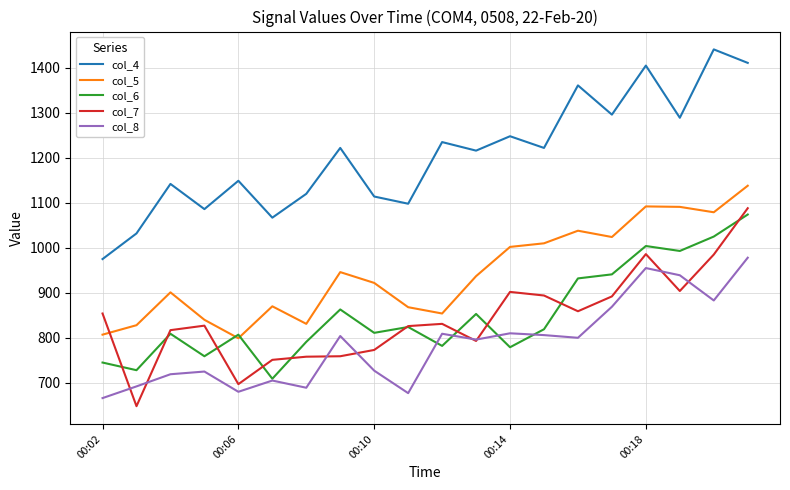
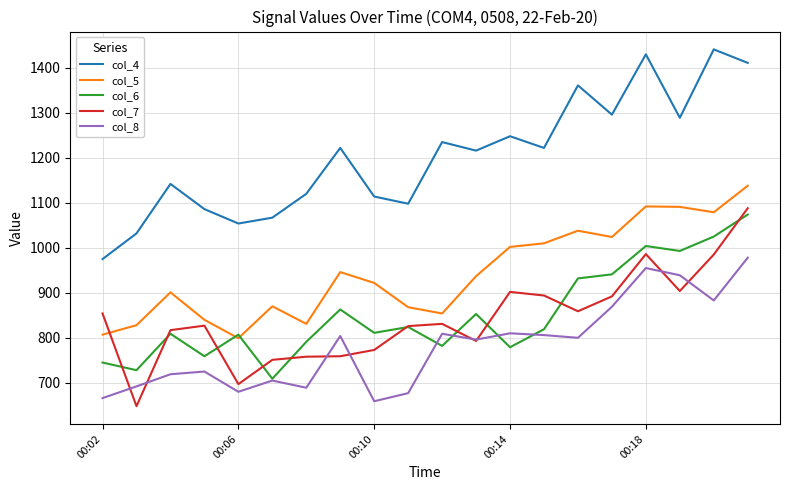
col_4, 00:06: 1150 -> 1050
col_8, 00:10: 730 -> 660
col_4, 00:18: 1410 -> 1430
